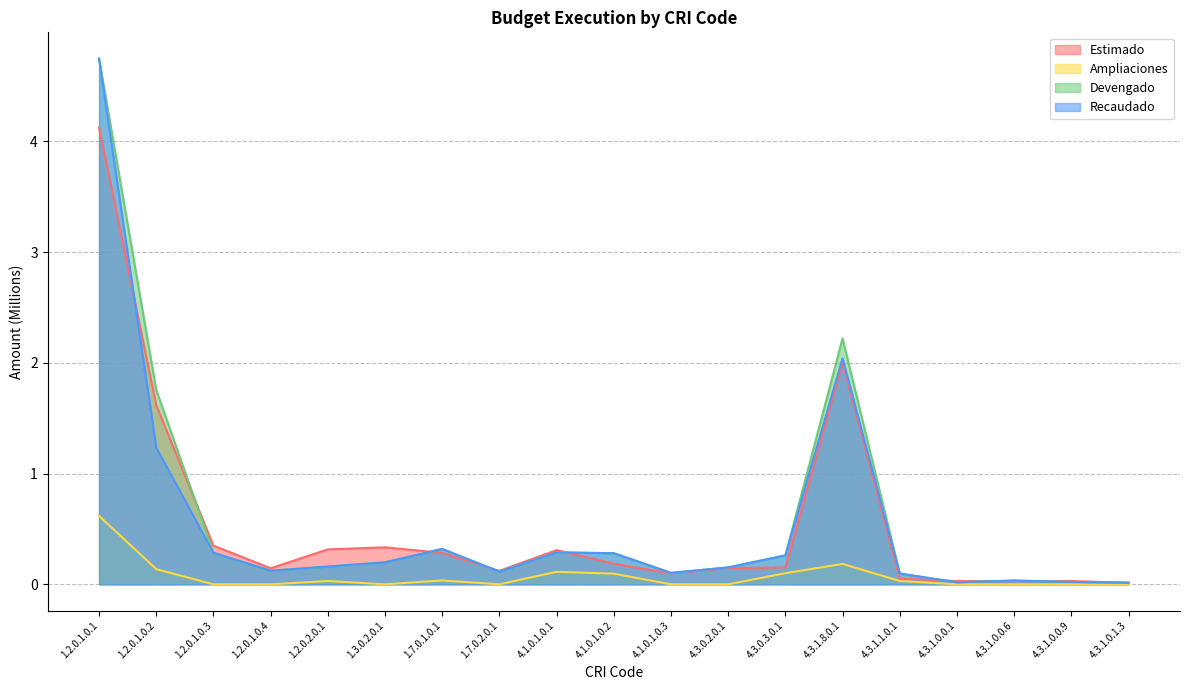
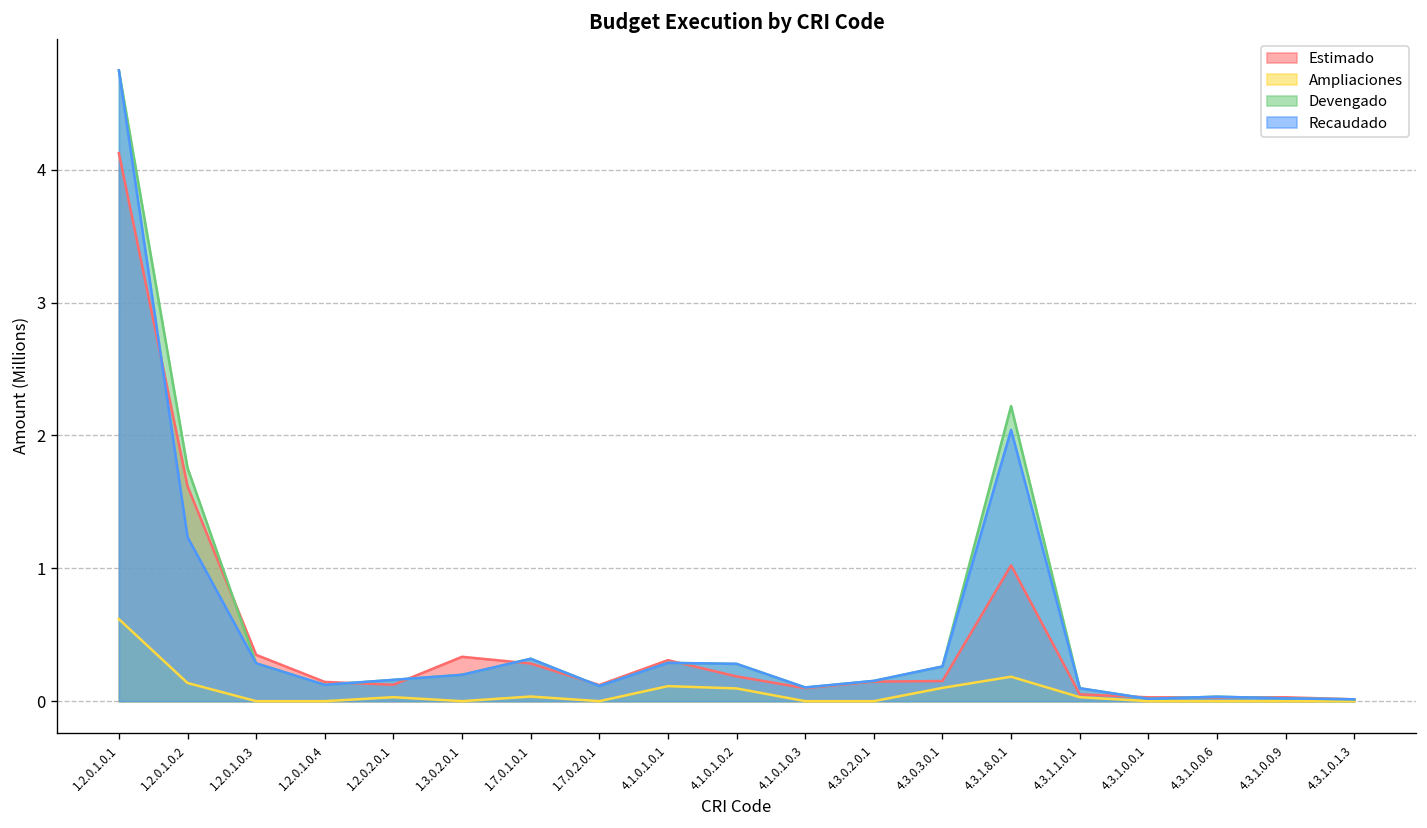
Estimado, 1.2.0.2.0.1: 0.32 -> 0.12
Estimado, 4.3.1.8.0.1: 2.00 -> 1.02
